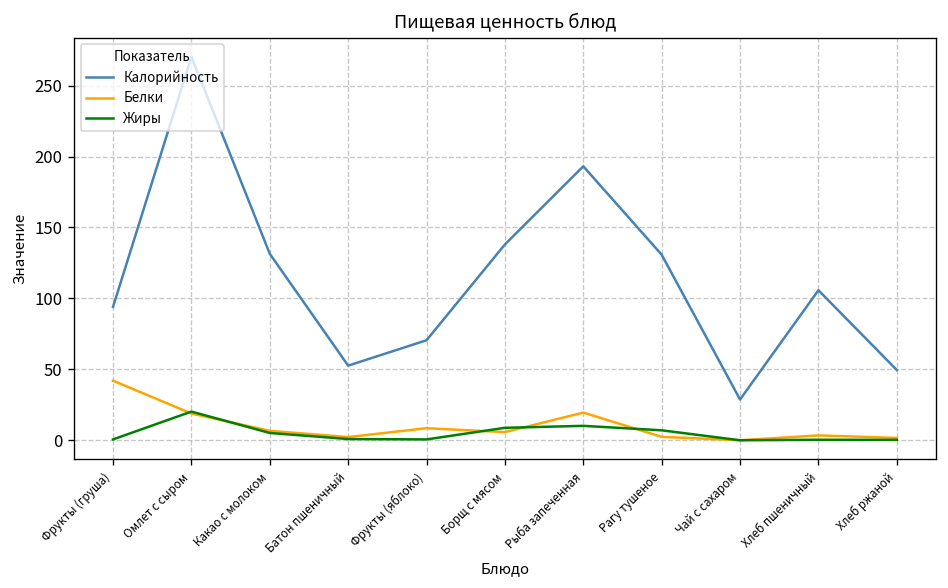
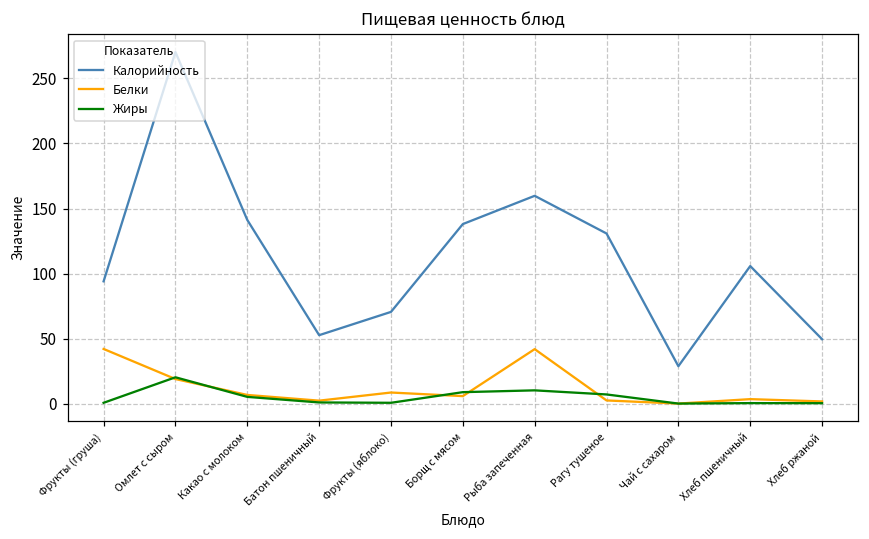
Калорийность, Какао с молоком: 131 -> 141
Калорийность, Рыба запеченная: 193 -> 160
Белки, Рыба запеченная: 20 -> 42
